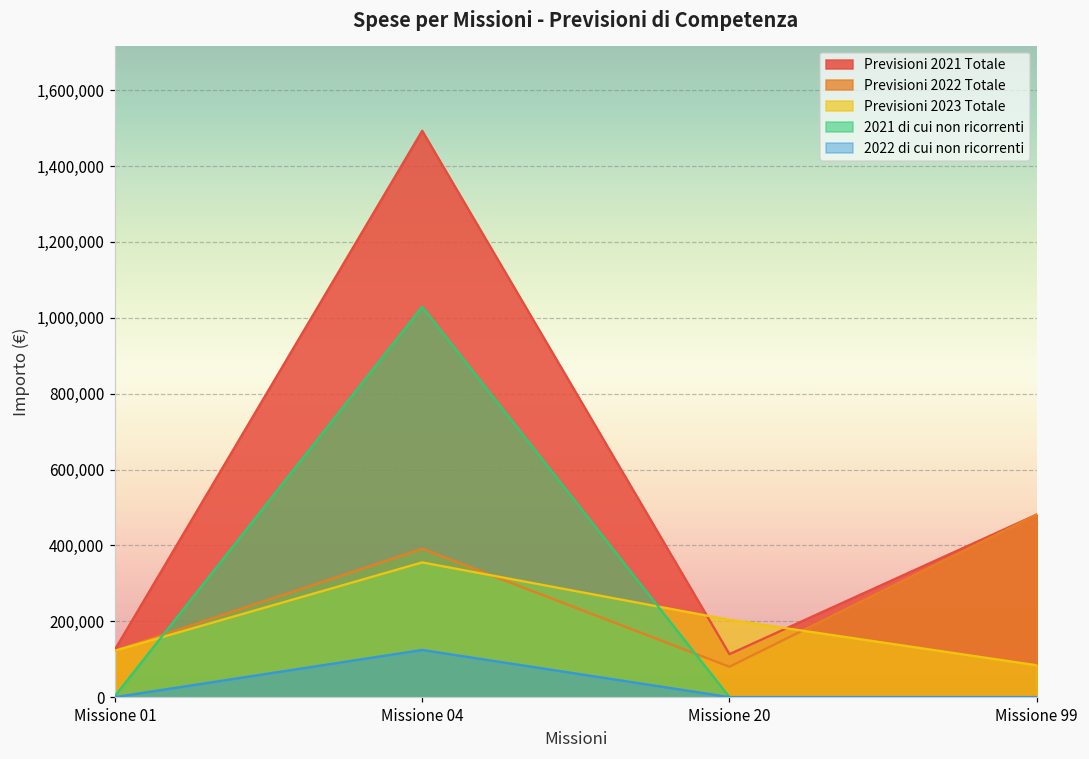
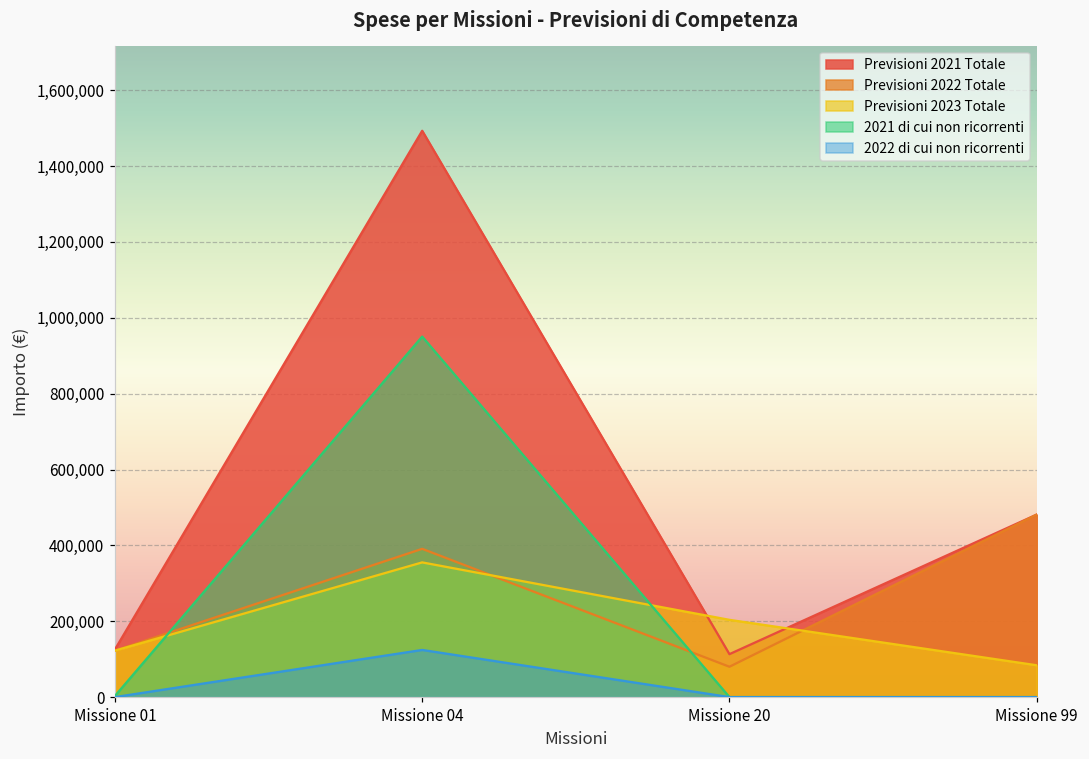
2021 di cui non ricorrenti, Missione 04: 1,030,000 -> 950,000
